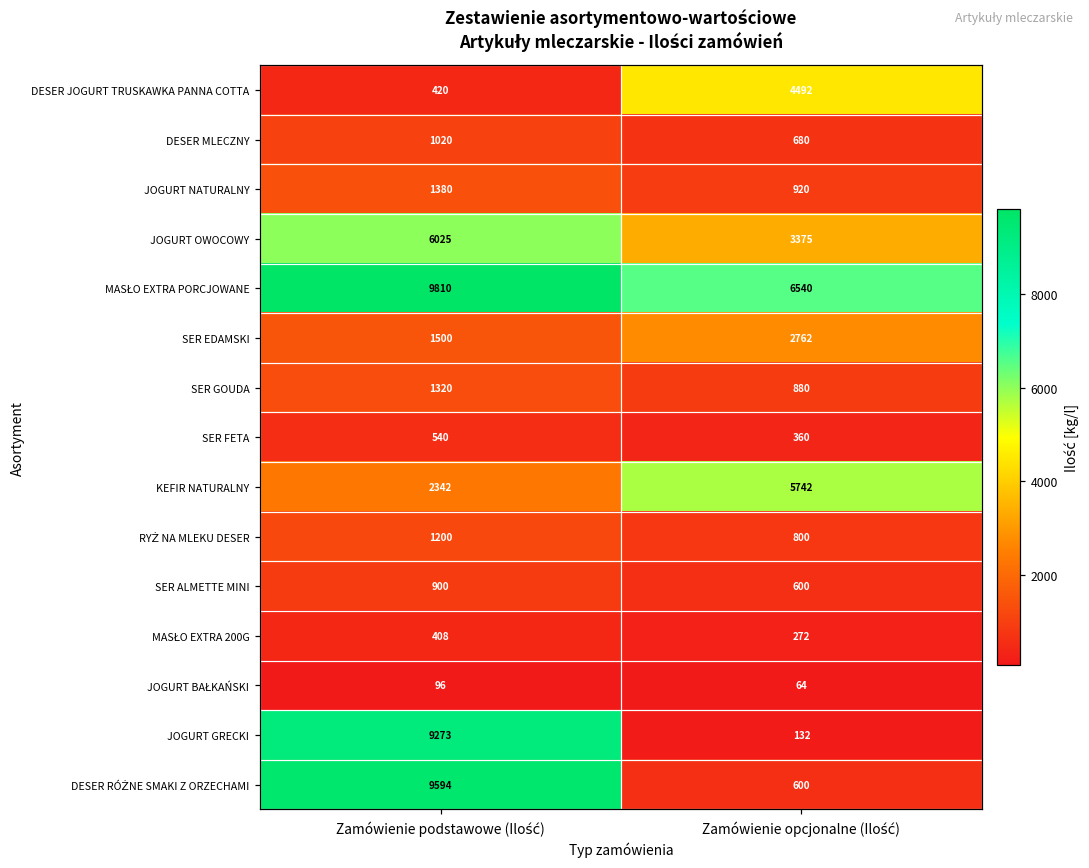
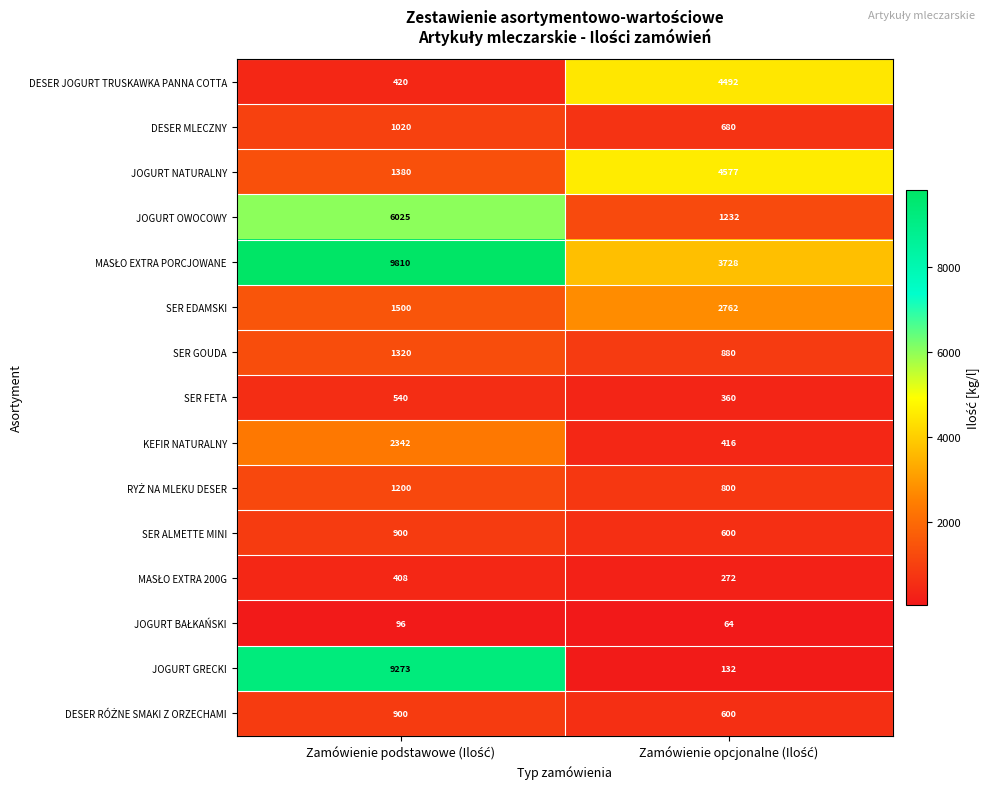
JOGURT NATURALNY, Zamówienie opcjonalne (Ilość): 920 -> 4577
JOGURT OWOCOWY, Zamówienie opcjonalne (Ilość): 3375 -> 1232
MASŁO EXTRA PORCJOWANE, Zamówienie opcjonalne (Ilość): 6540 -> 3728
KEFIR NATURALNY, Zamówienie opcjonalne (Ilość): 5742 -> 416
DESER RÓŻNE SMAKI Z ORZECHAMI, Zamówienie podstawowe (Ilość): 9594 -> 900
